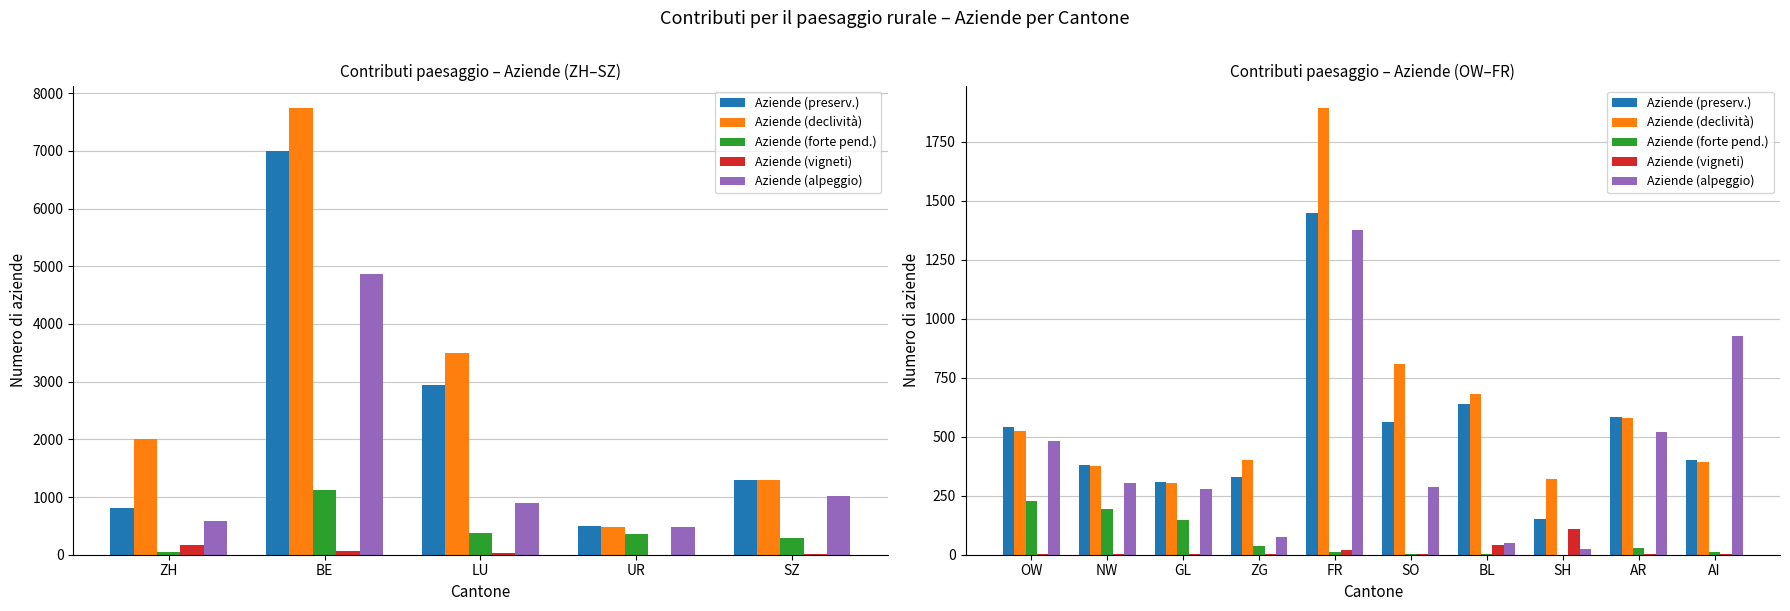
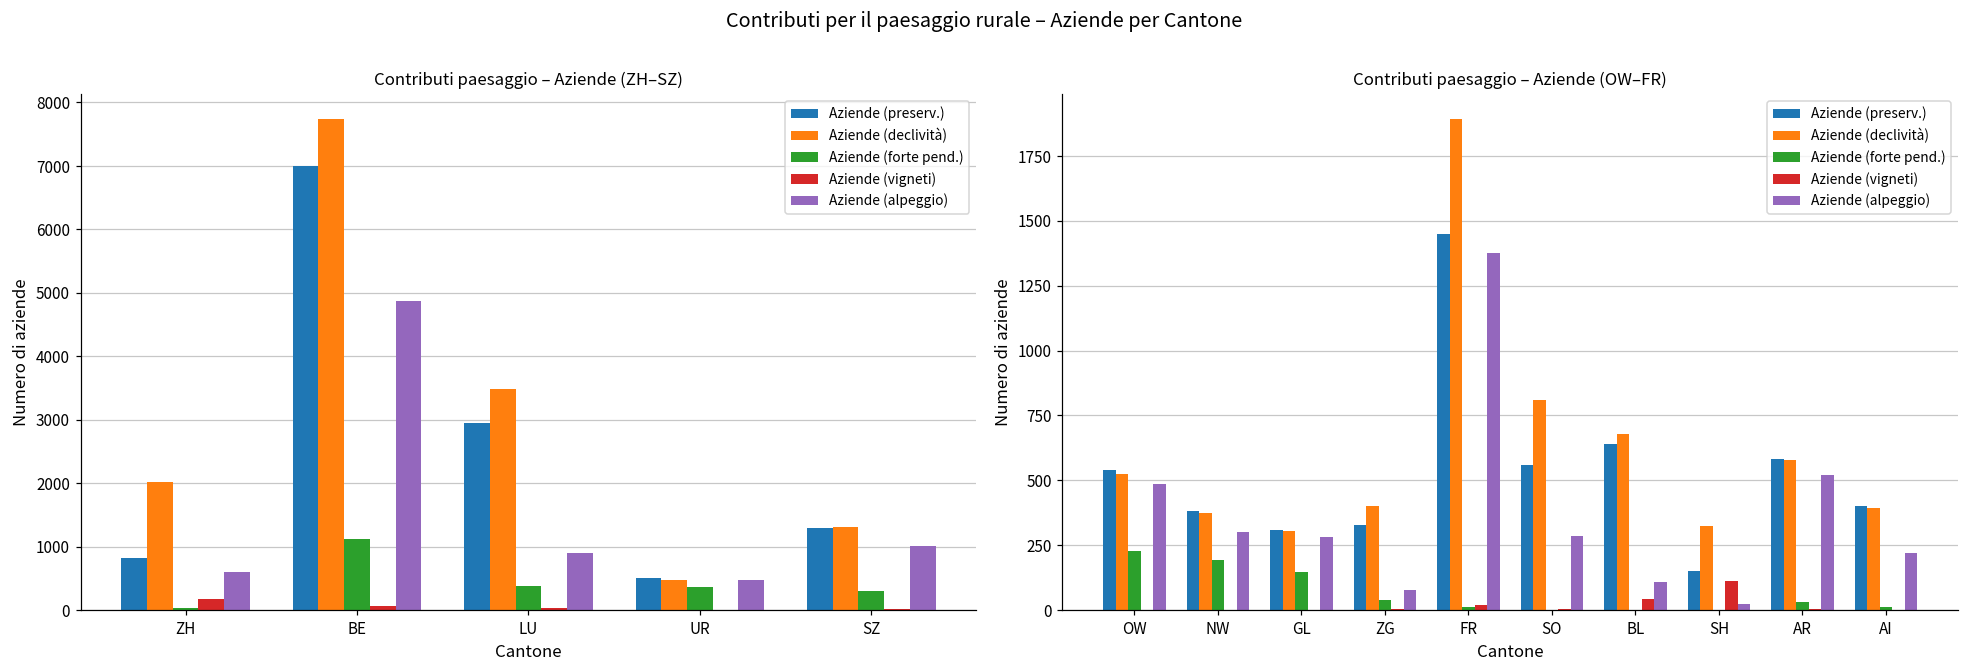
Contributi paesaggio – Aziende (OW–FR), Aziende (alpeggio), BL: 50 -> 110
Contributi paesaggio – Aziende (OW–FR), Aziende (alpeggio), AI: 930 -> 220
